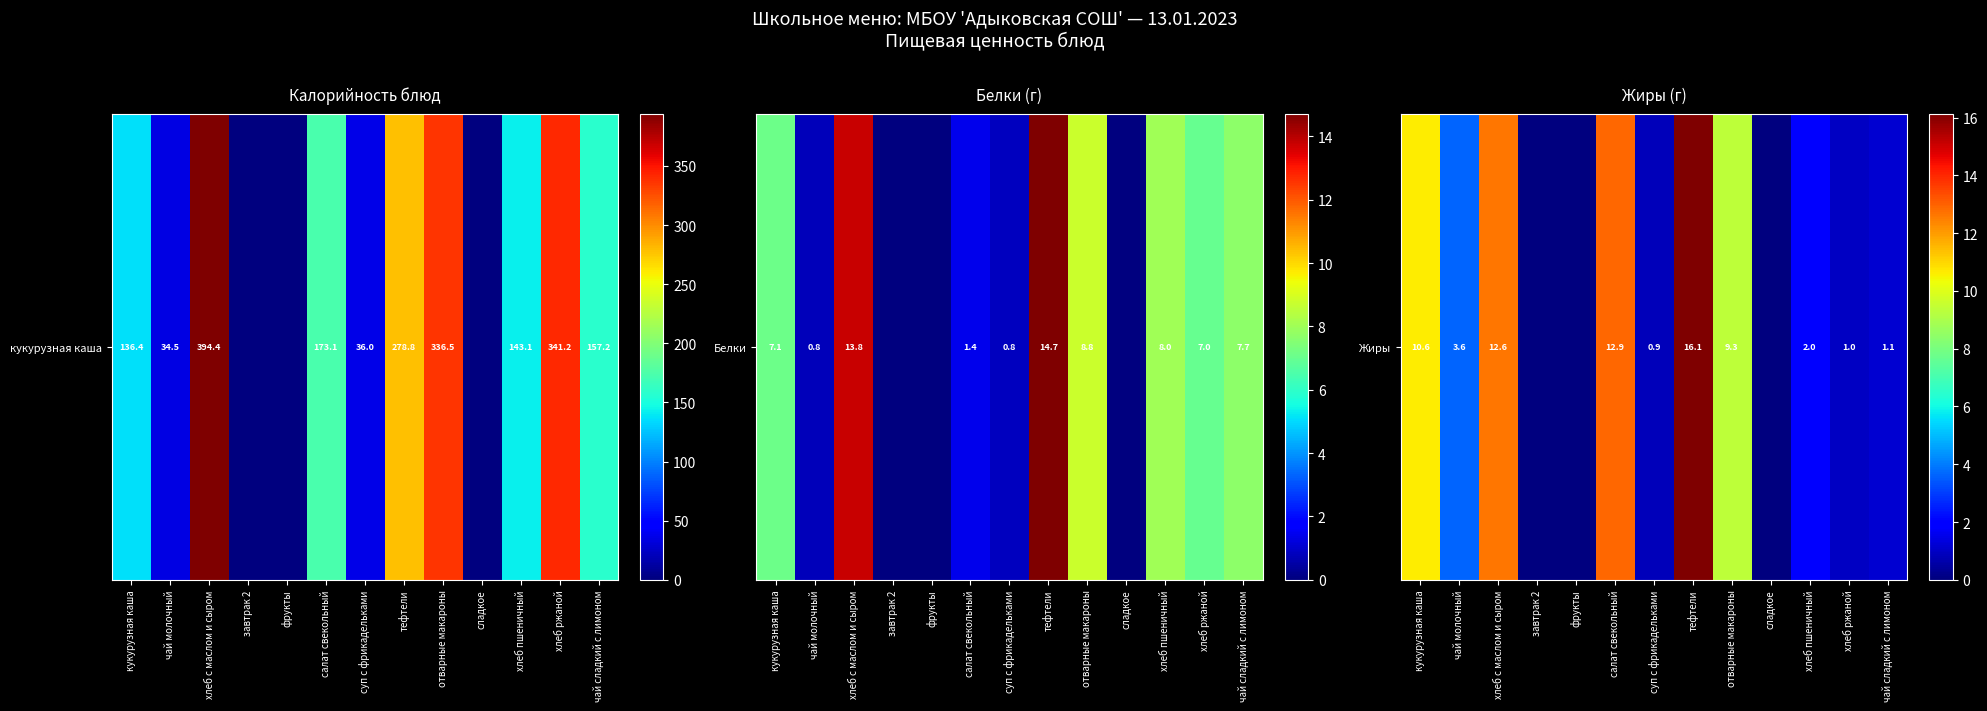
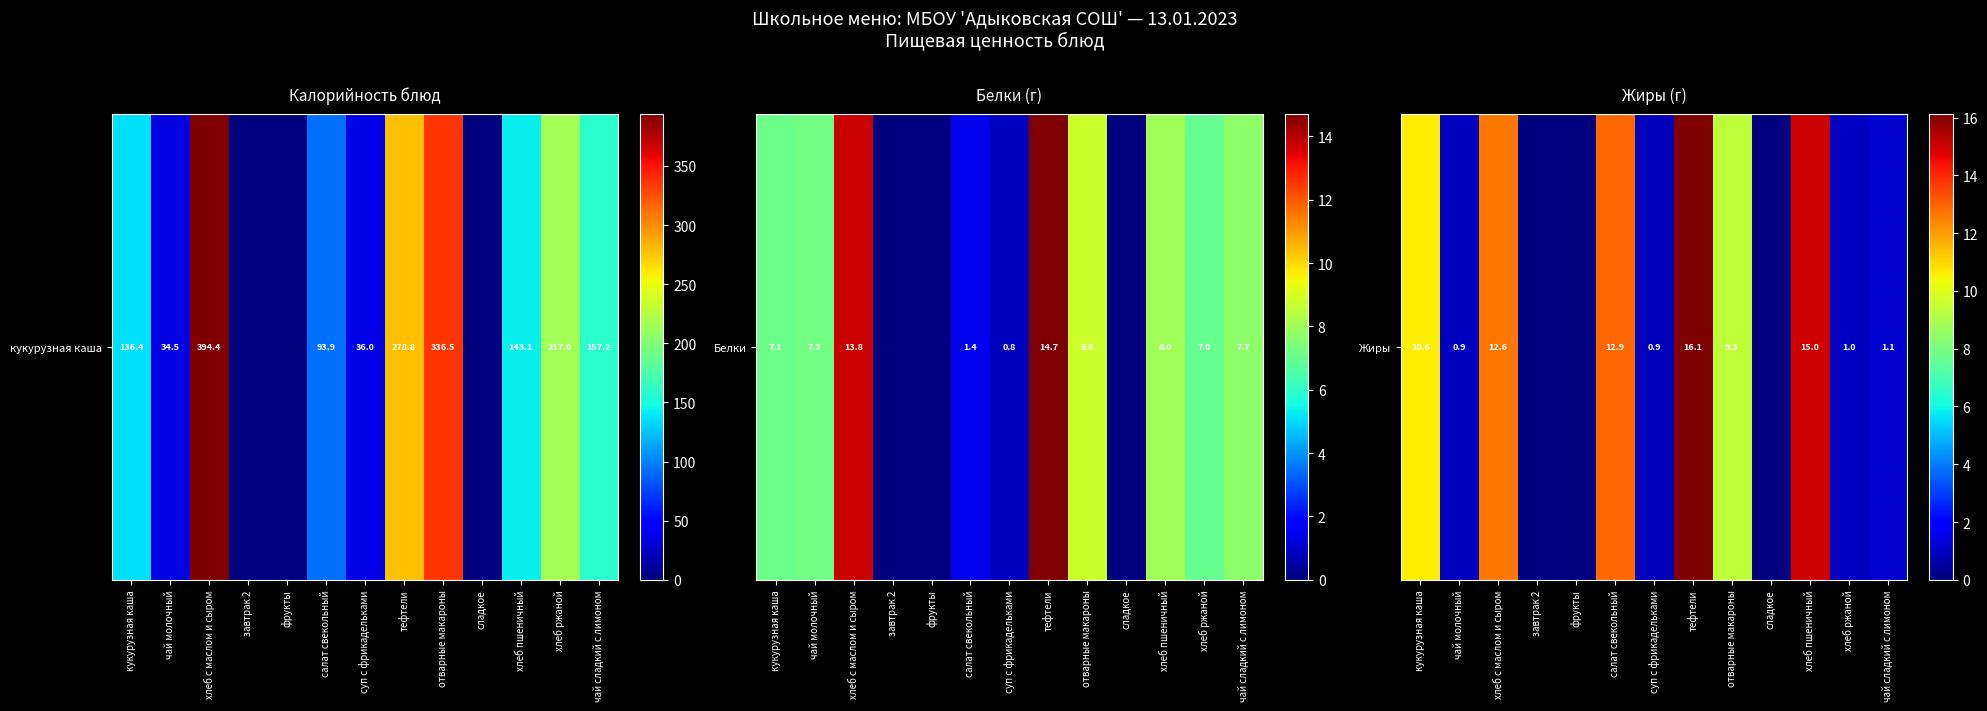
Калорийность блюд, кукурузная каша, салат свекольный: 173.1 -> 93.9
Калорийность блюд, кукурузная каша, хлеб ржаной: 341.2 -> 217.0
Белки (г), Белки, чай молочный: 0.8 -> 7.2
Жиры (г), Жиры, чай молочный: 3.6 -> 0.9
Жиры (г), Жиры, хлеб пшеничный: 2.0 -> 15.0
